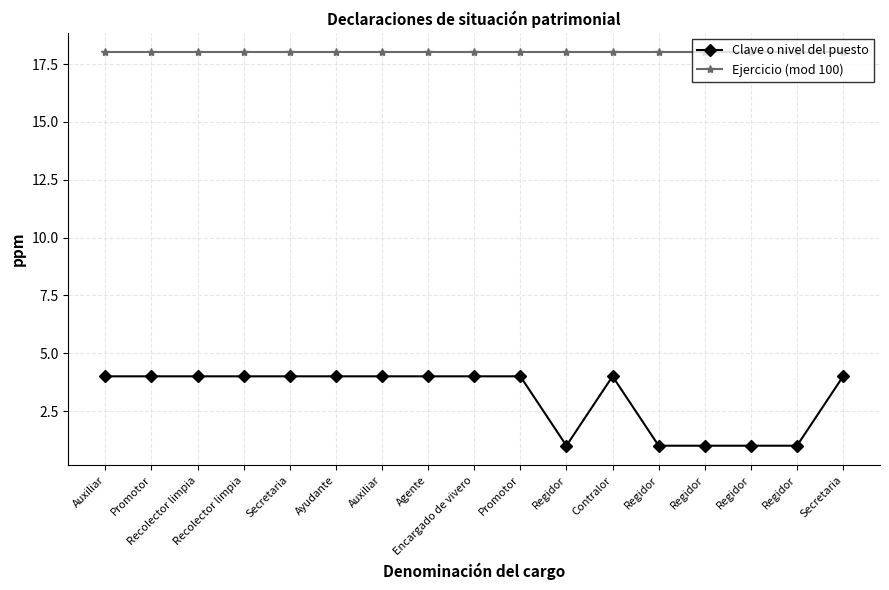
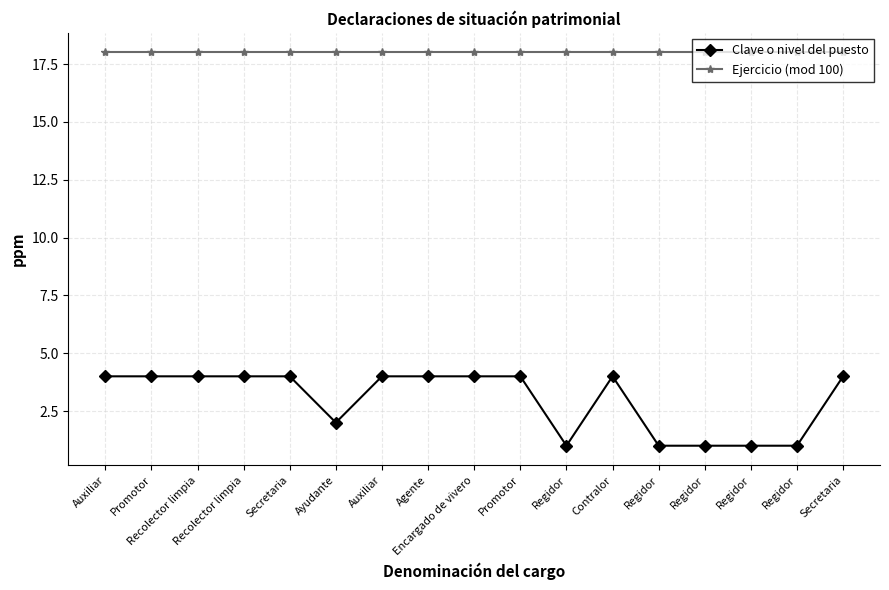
Clave o nivel del puesto, Ayudante: 4 -> 2
